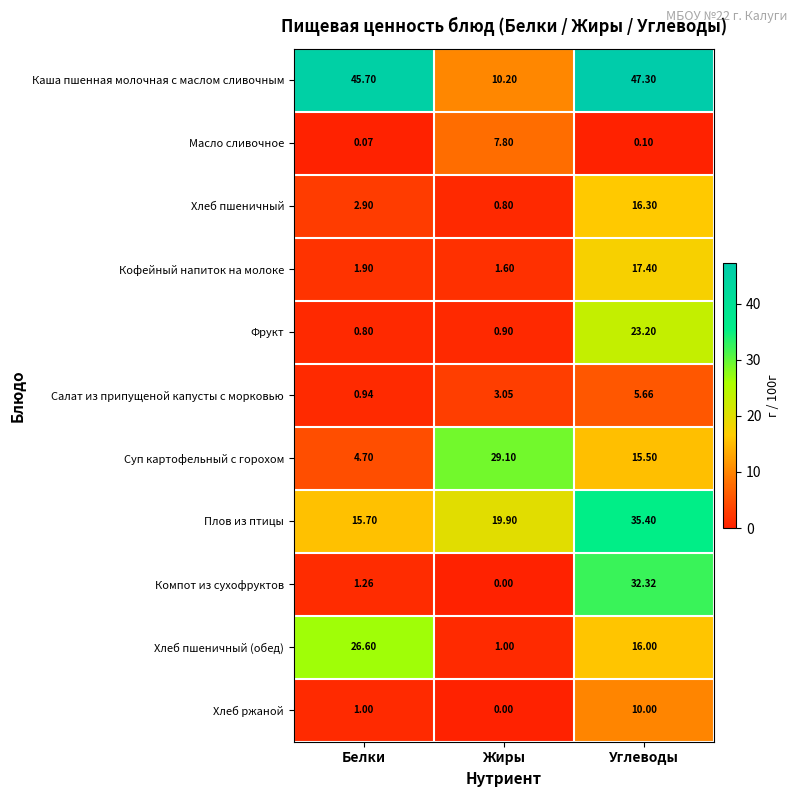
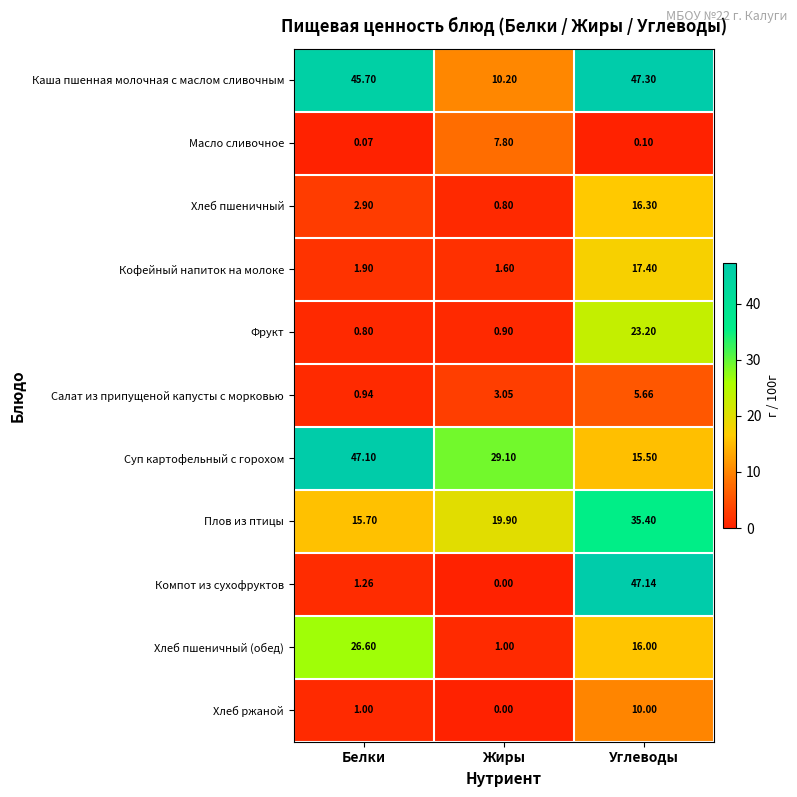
Суп картофельный с горохом, Белки: 4.70 -> 47.10
Компот из сухофруктов, Углеводы: 32.32 -> 47.14
